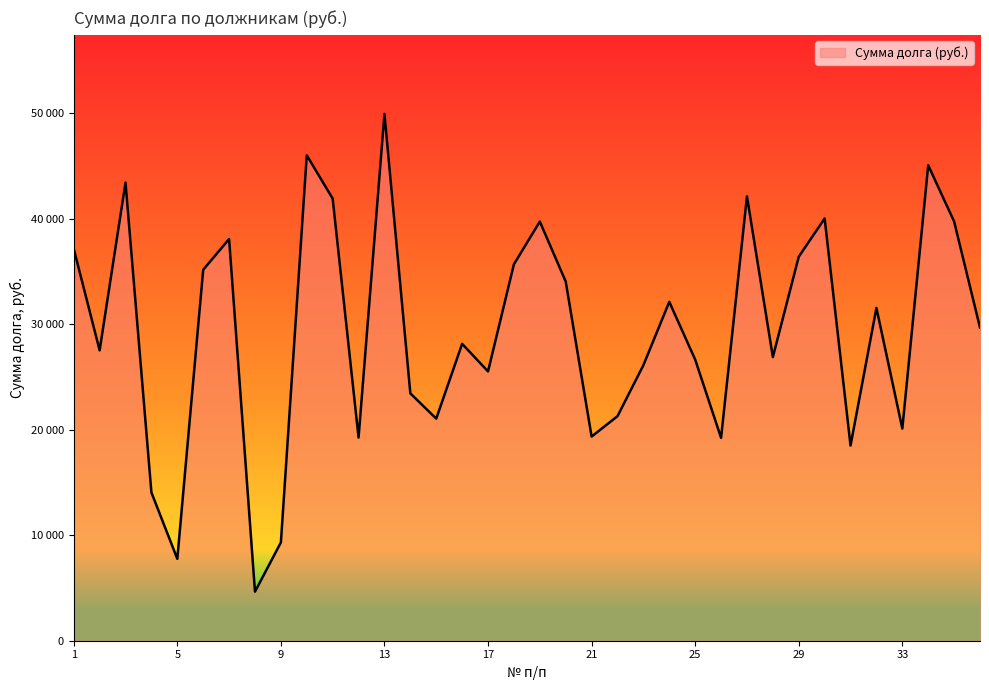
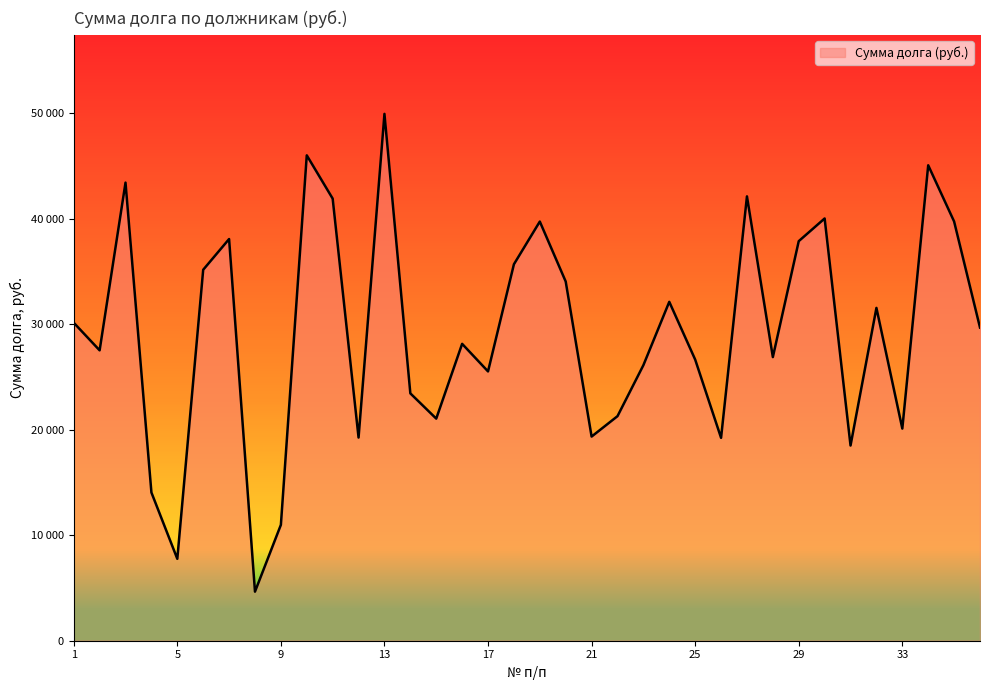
1: 37200 -> 30100
9: 9300 -> 11000
29: 36400 -> 37900
